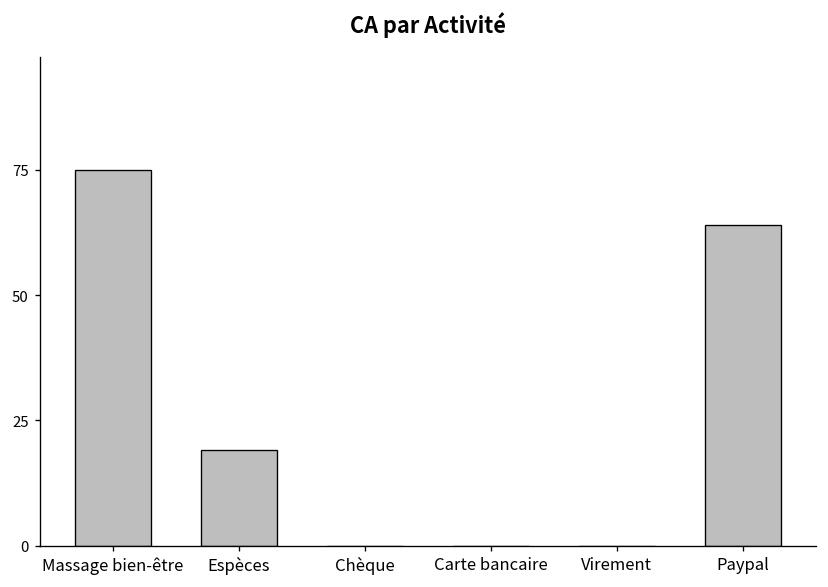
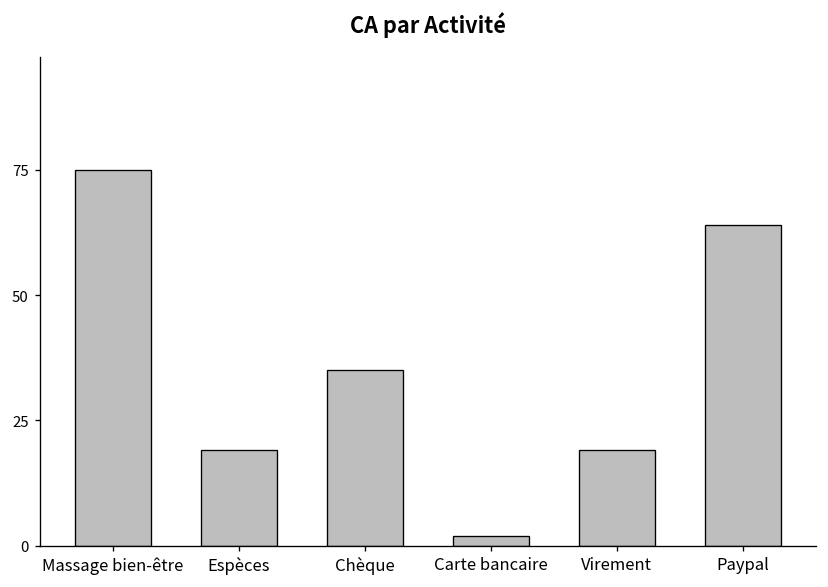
Chèque: 0 -> 35
Carte bancaire: 0 -> 2
Virement: 0 -> 19
